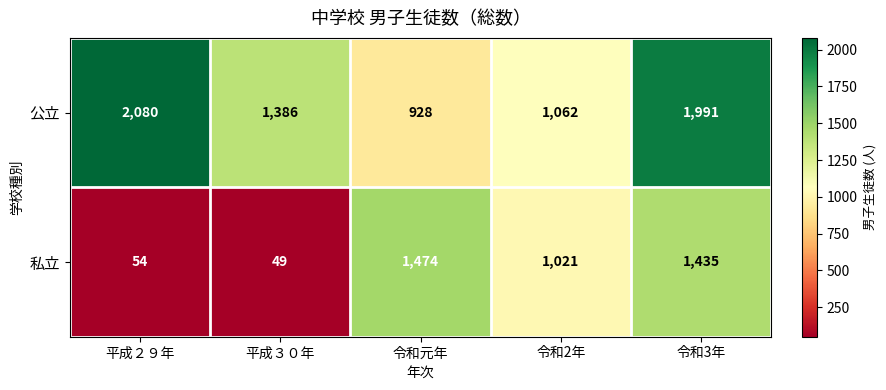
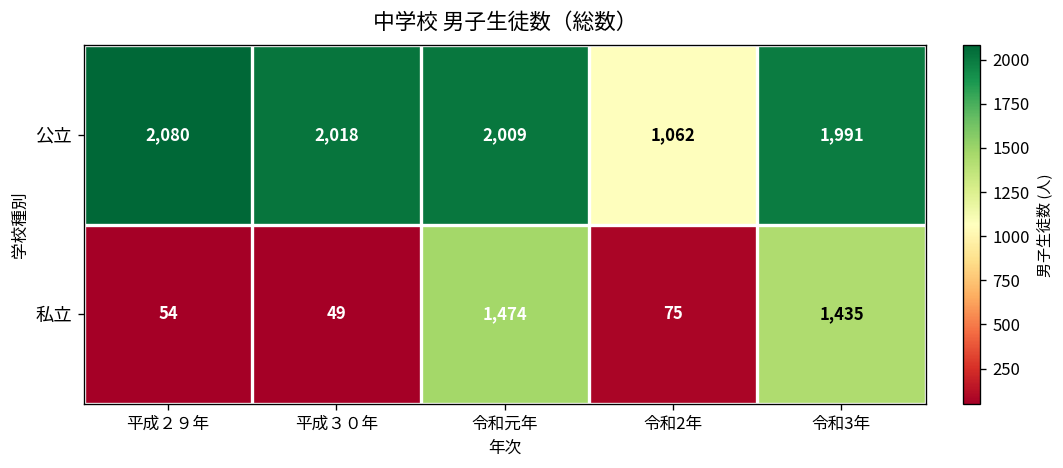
公立, 平成３０年: 1,386 -> 2,018
公立, 令和元年: 928 -> 2,009
私立, 令和2年: 1,021 -> 75
